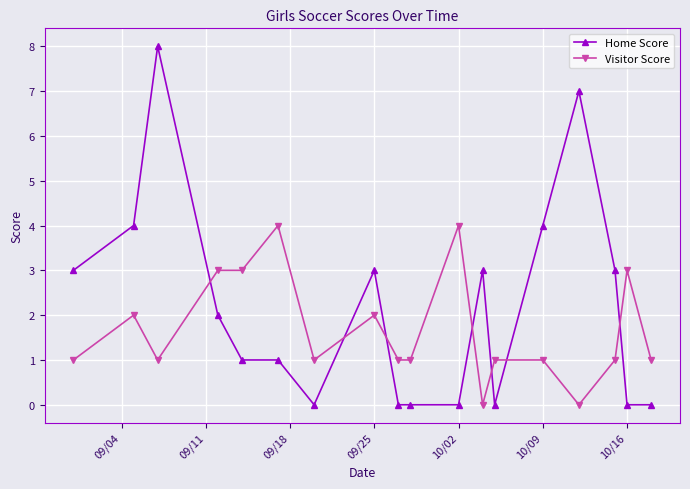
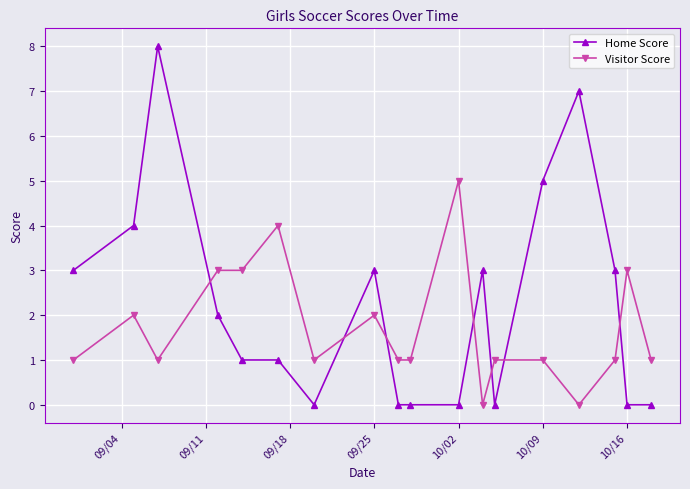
Visitor Score, 10/02: 4 -> 5
Home Score, 10/09: 4 -> 5
